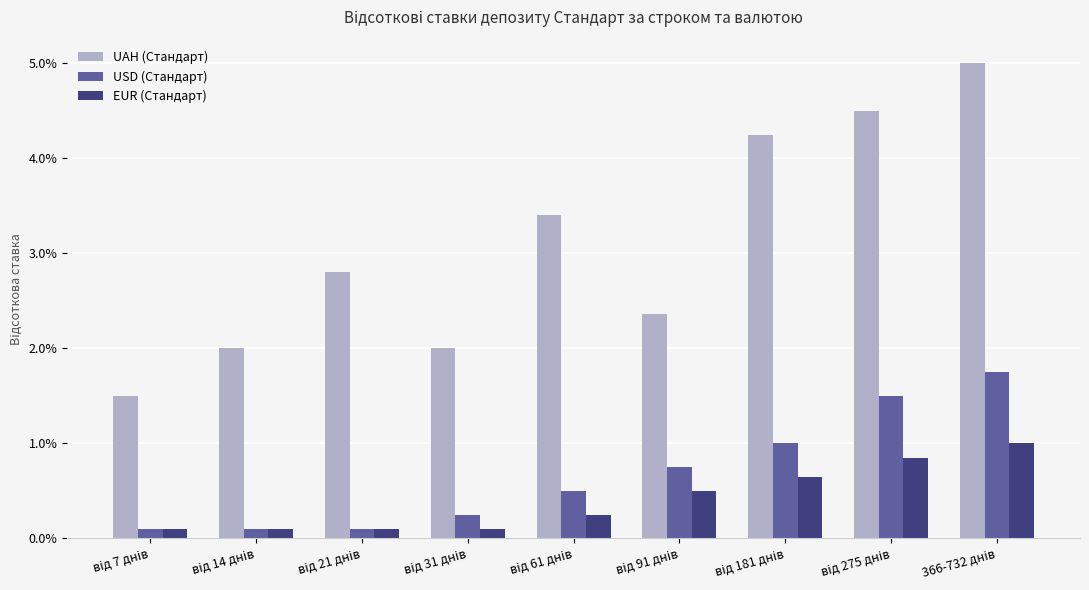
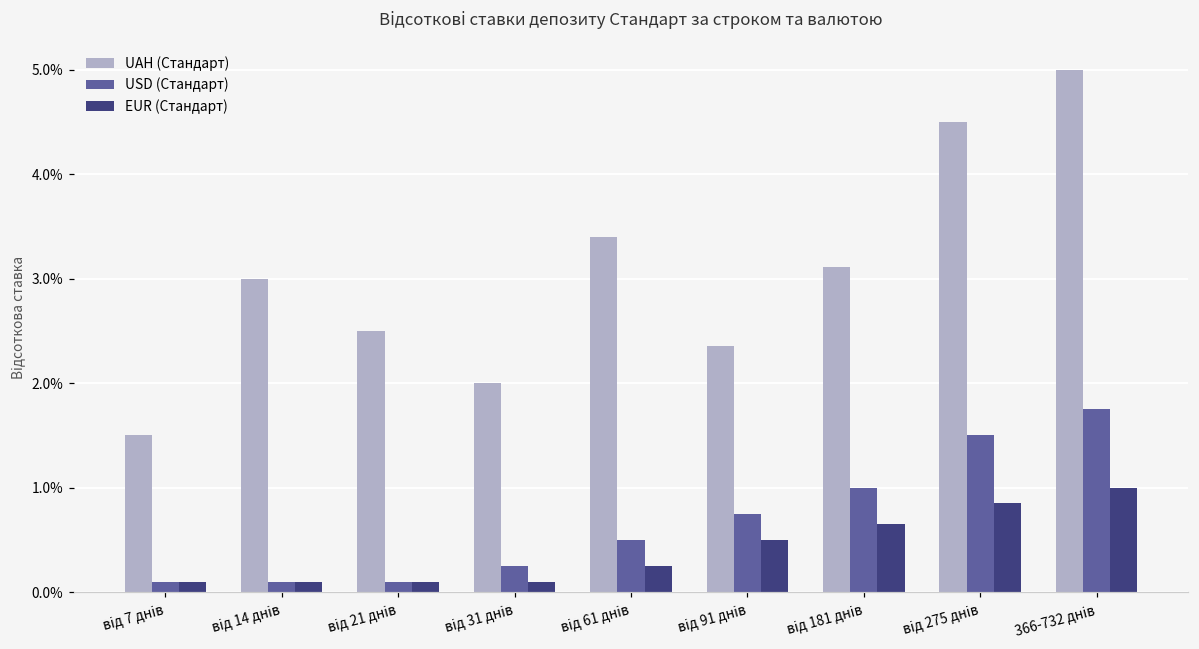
UAH (Стандарт), від 14 днів: 2.0% -> 3.0%
UAH (Стандарт), від 21 днів: 2.8% -> 2.5%
UAH (Стандарт), від 181 днів: 4.3% -> 3.1%
